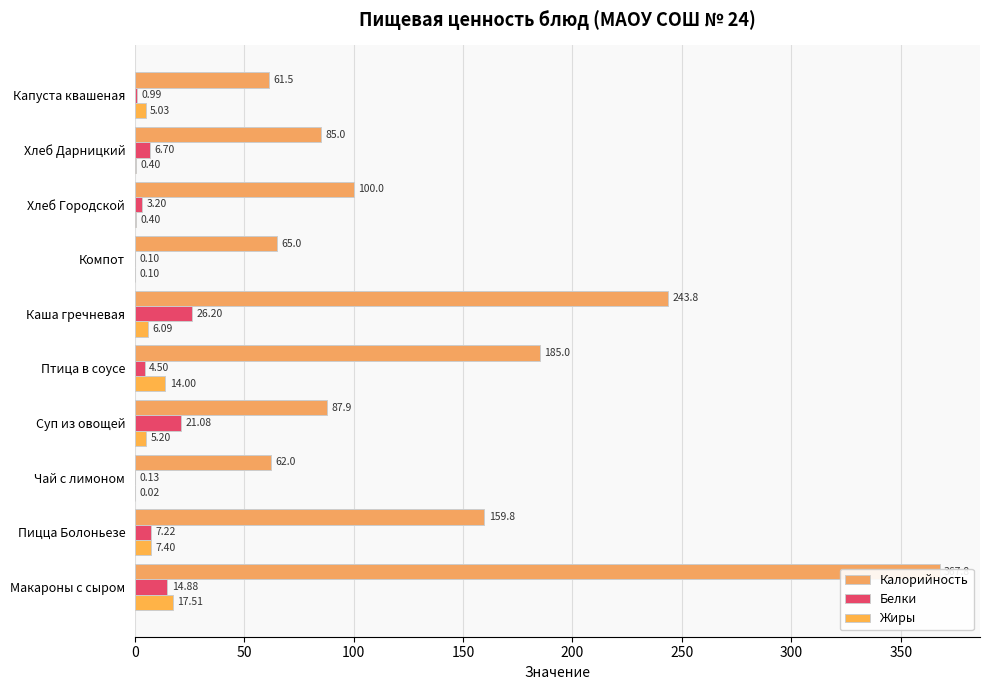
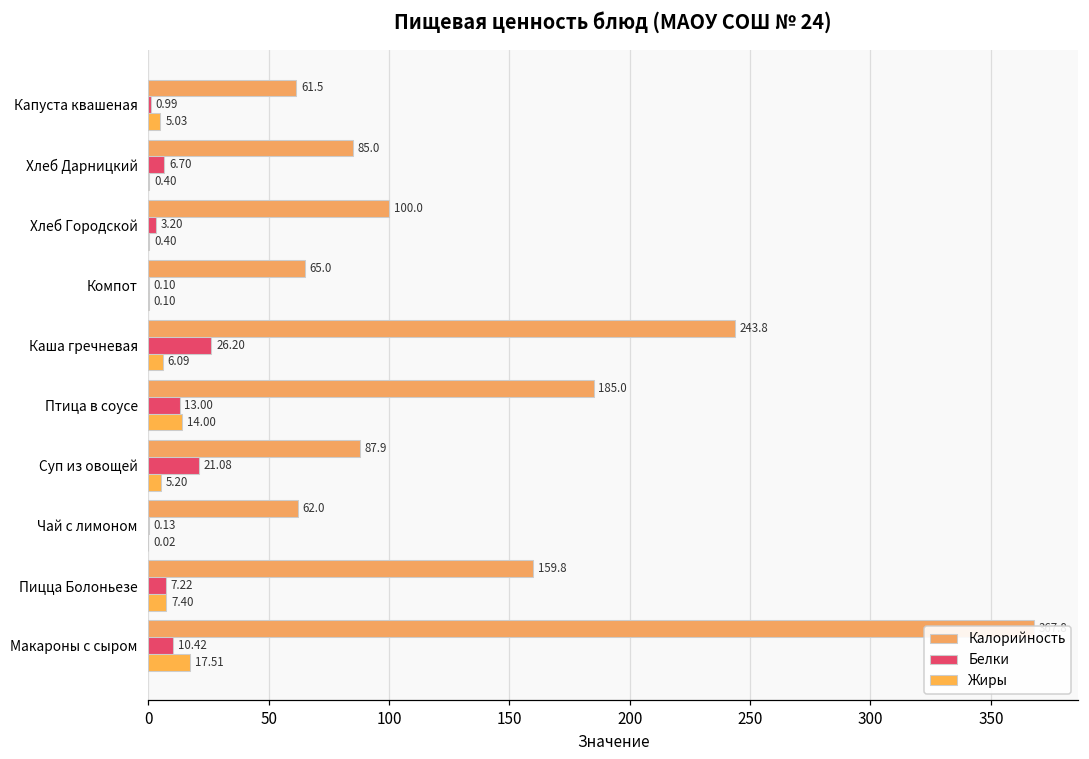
Белки, Птица в соусе: 4.50 -> 13.00
Белки, Макароны с сыром: 14.88 -> 10.42
